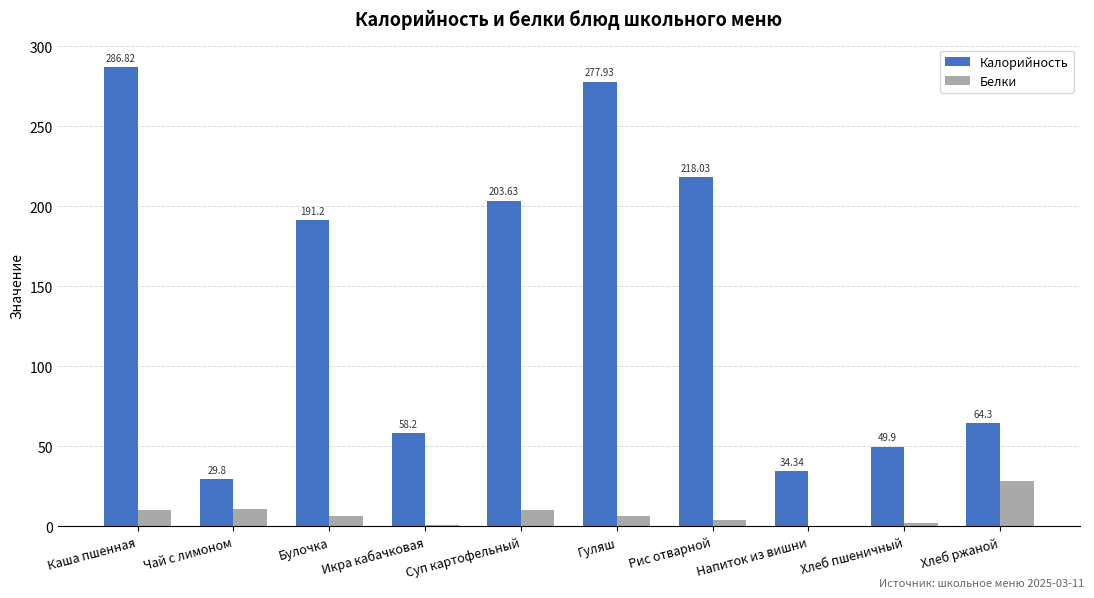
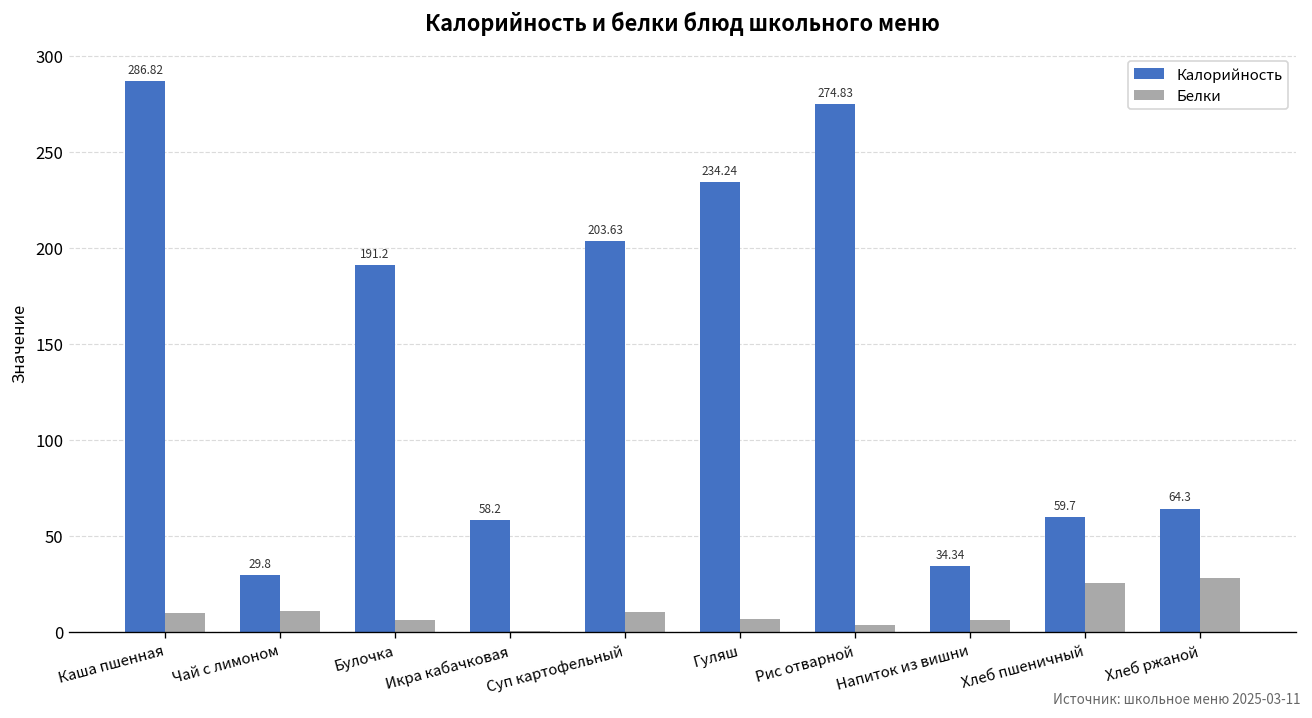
Калорийность, Гуляш: 277.93 -> 234.24
Калорийность, Рис отварной: 218.03 -> 274.83
Белки, Напиток из вишни: 0 -> 6
Калорийность, Хлеб пшеничный: 49.9 -> 59.7
Белки, Хлеб пшеничный: 2 -> 25
